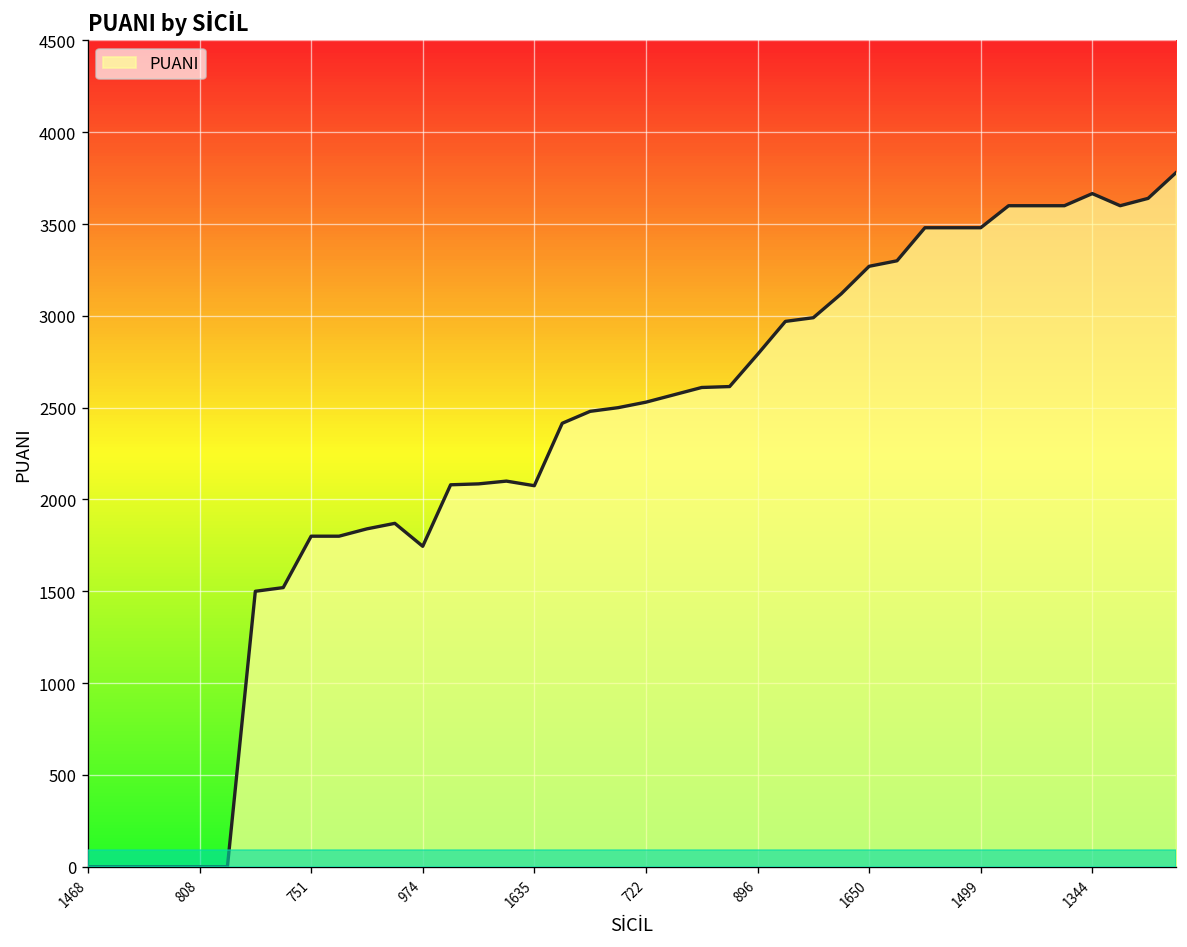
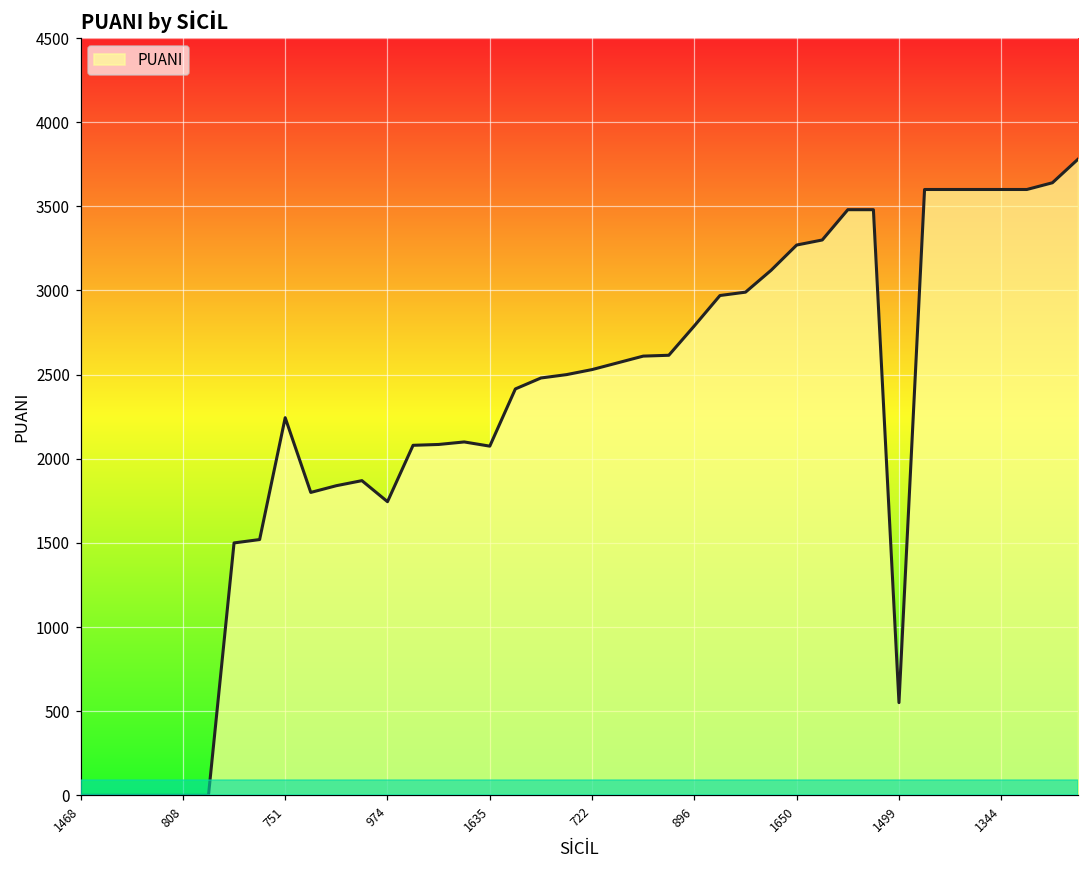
751: 1800 -> 2240
1499: 3480 -> 550
1344: 3670 -> 3600
